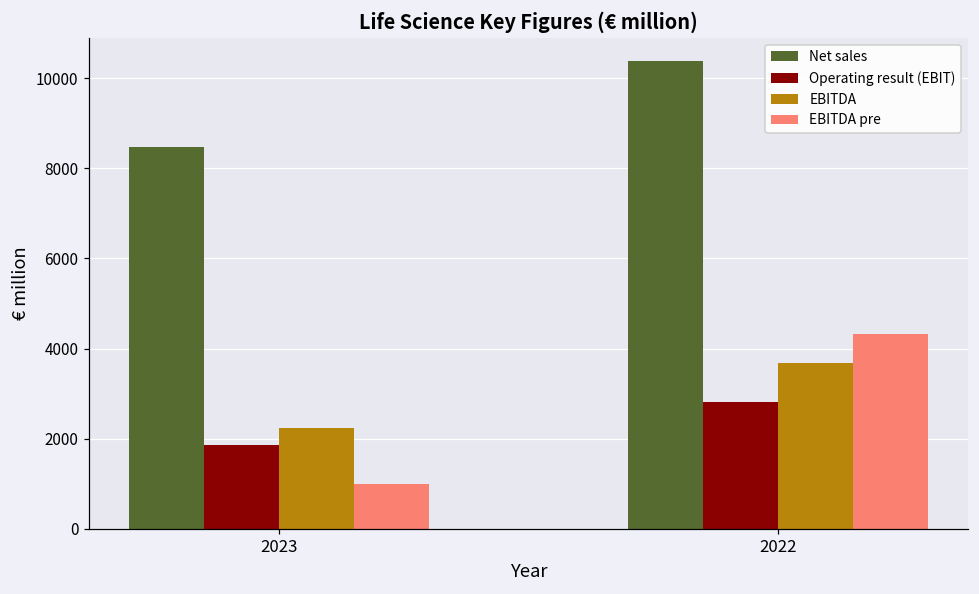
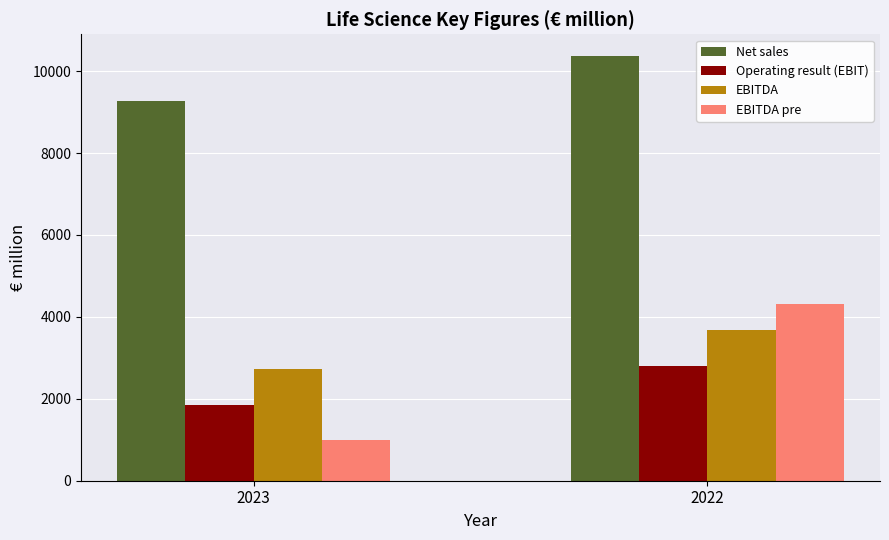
Net sales, 2023: 8500 -> 9300
EBITDA, 2023: 2200 -> 2700
